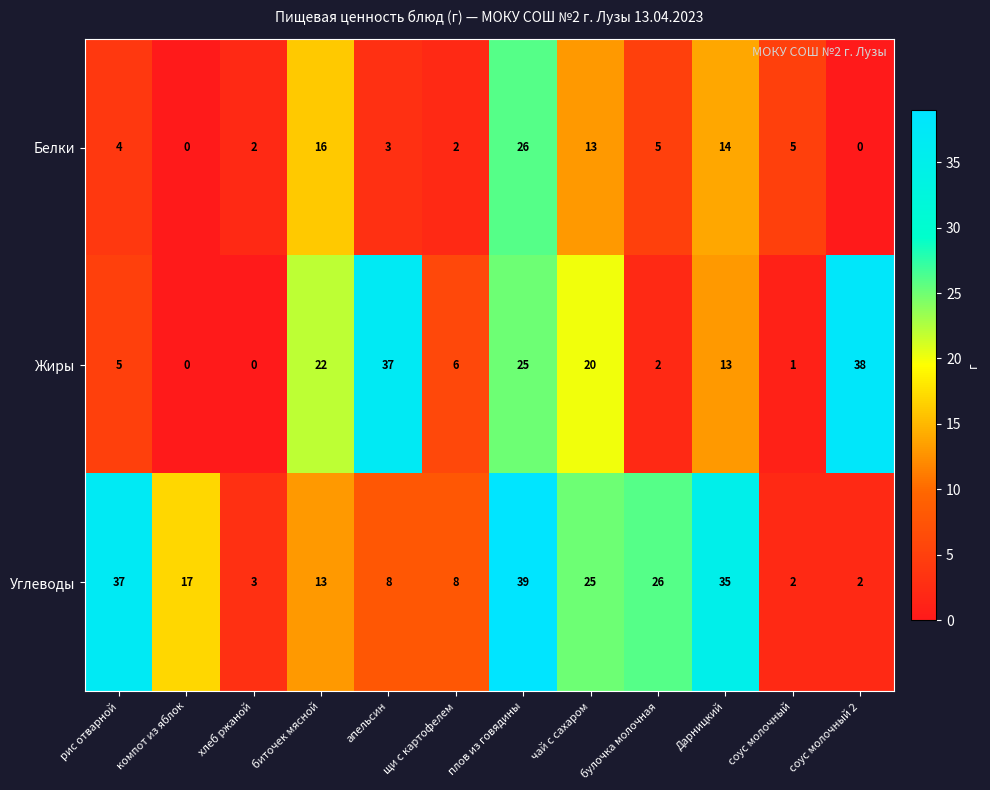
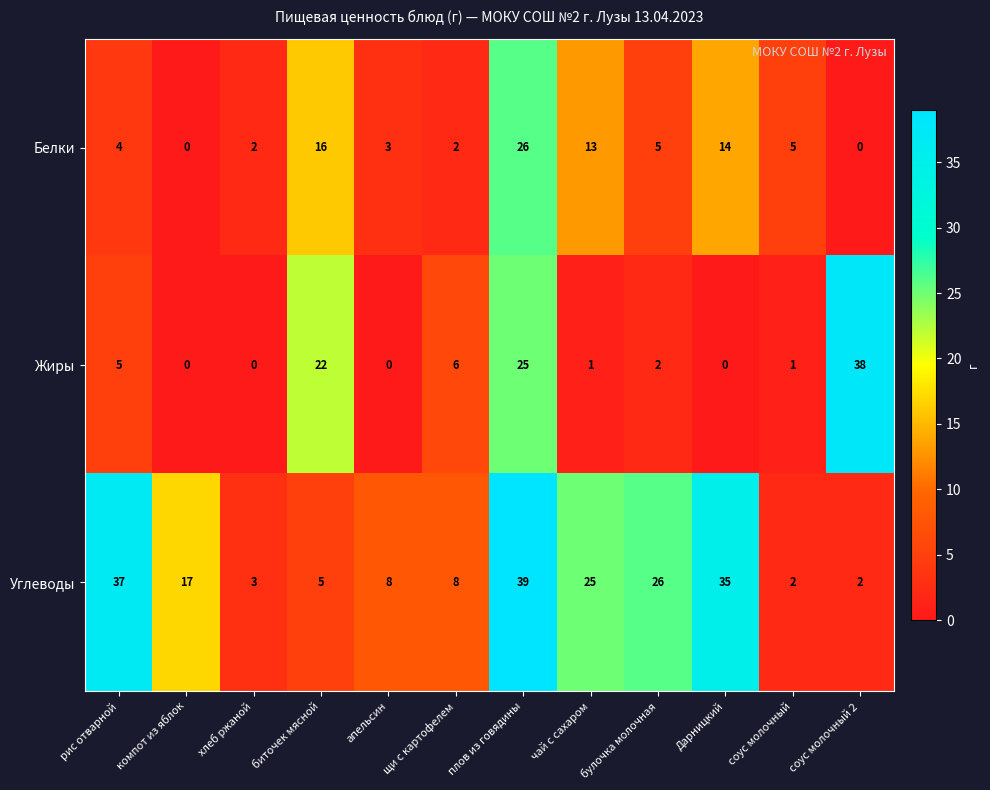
Жиры, апельсин: 37 -> 0
Жиры, чай с сахаром: 20 -> 1
Жиры, Дарницкий: 13 -> 0
Углеводы, биточек мясной: 13 -> 5
